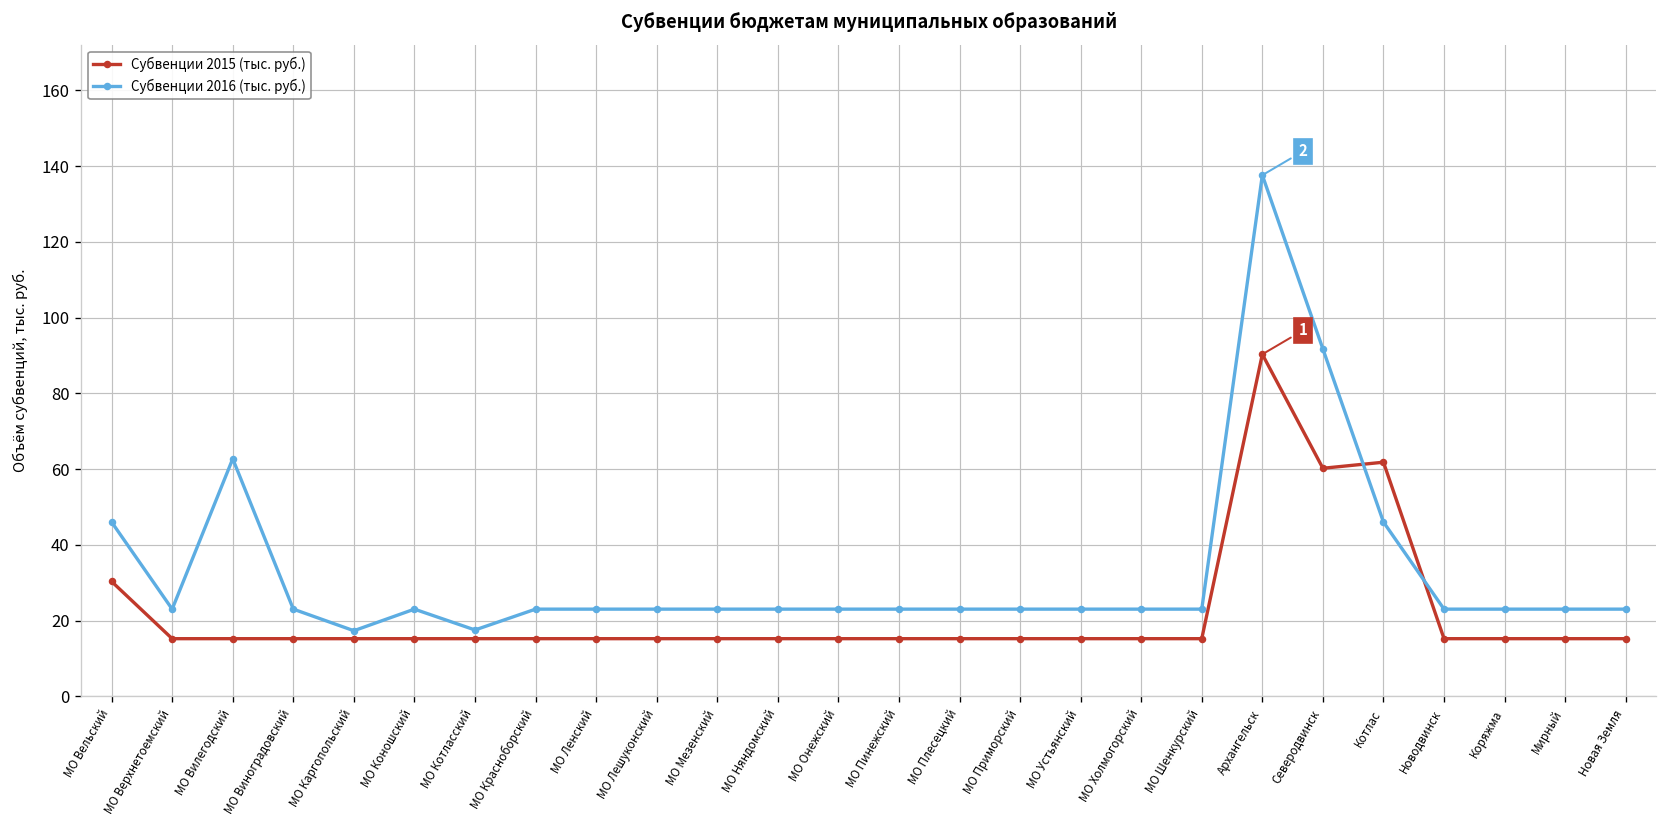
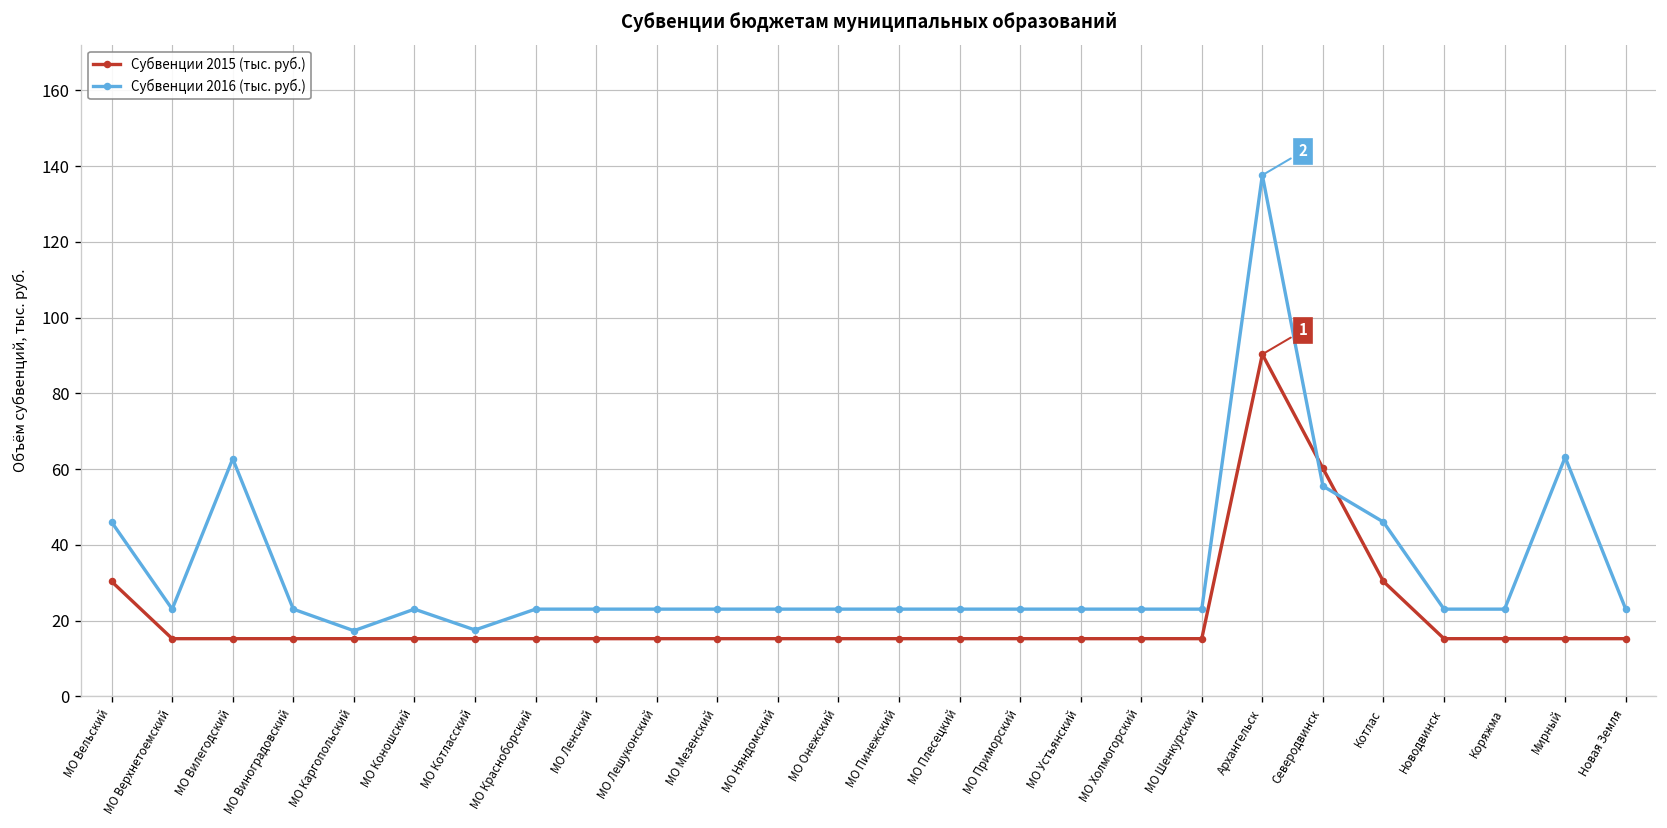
Субвенции 2016 (тыс. руб.), Северодвинск: 92 -> 56
Субвенции 2015 (тыс. руб.), Котлас: 62 -> 30
Субвенции 2016 (тыс. руб.), Мирный: 23 -> 63
